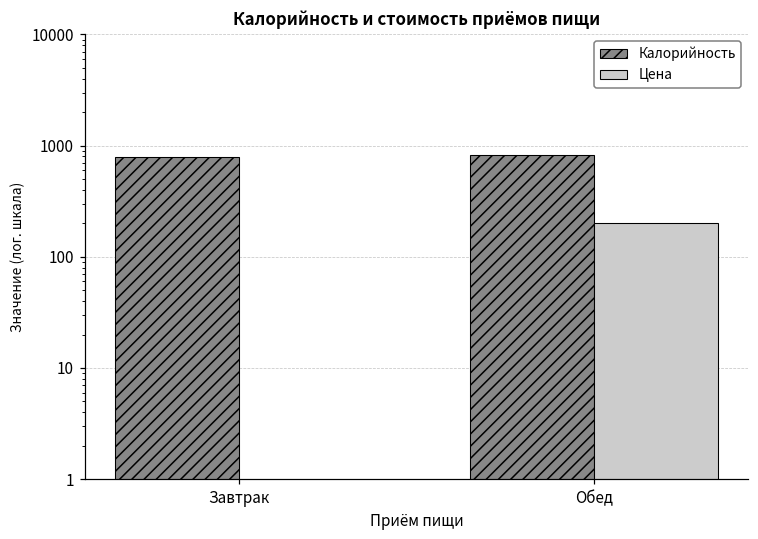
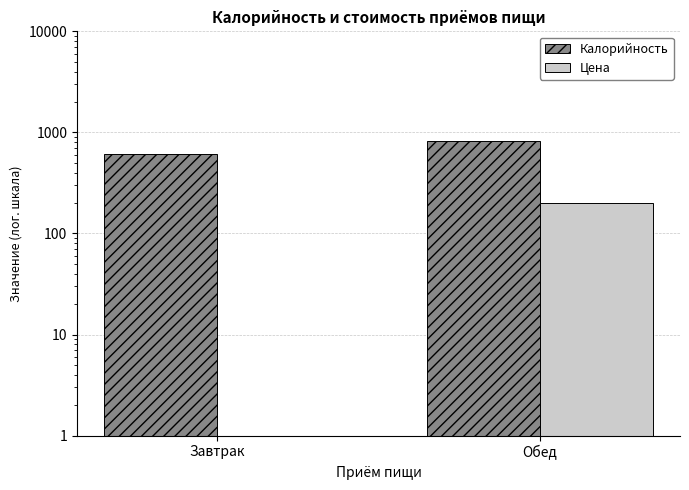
Калорийность, Завтрак: 800 -> 600
